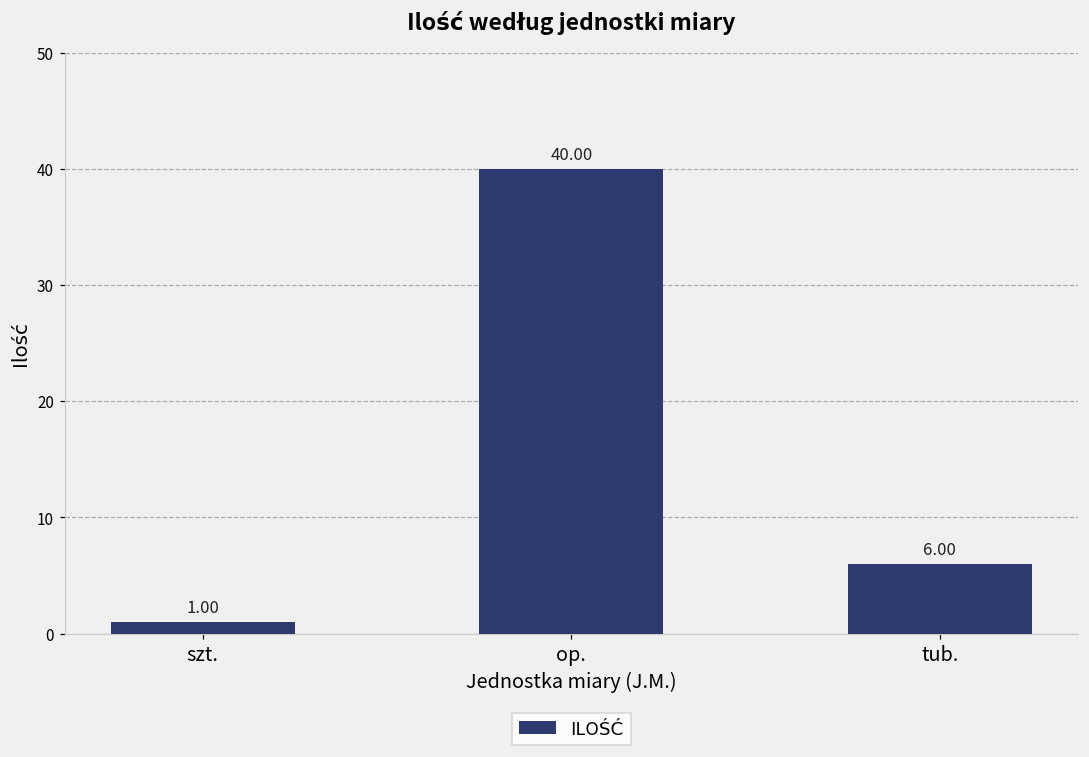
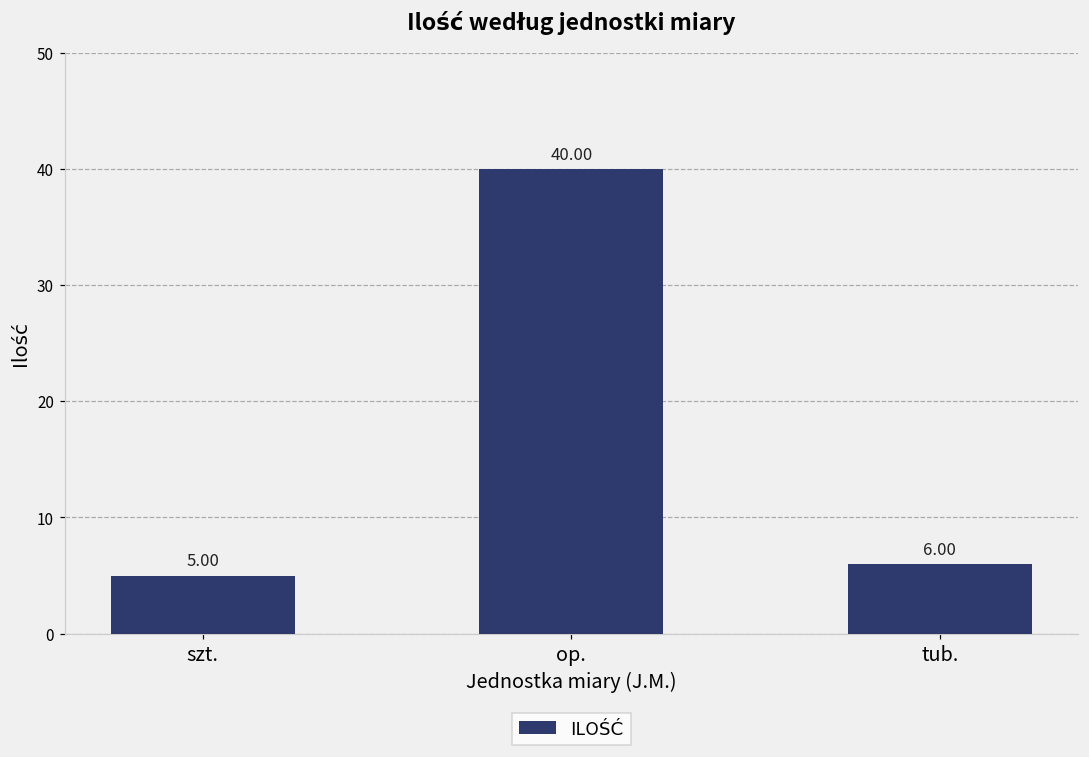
szt.: 1.00 -> 5.00
